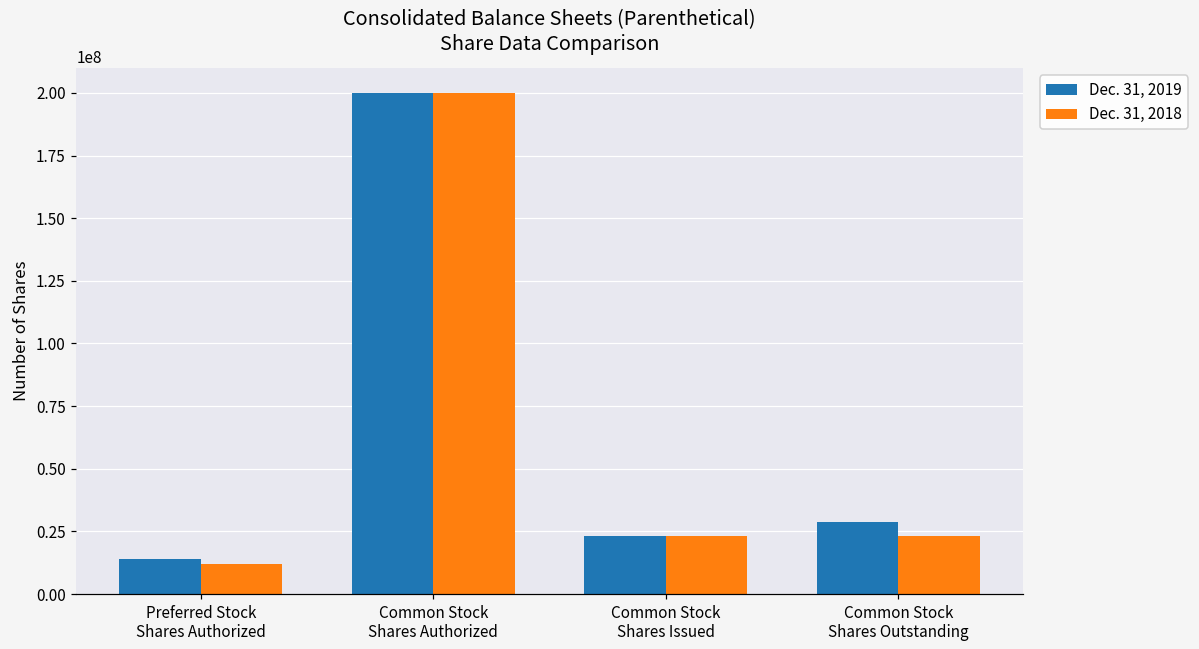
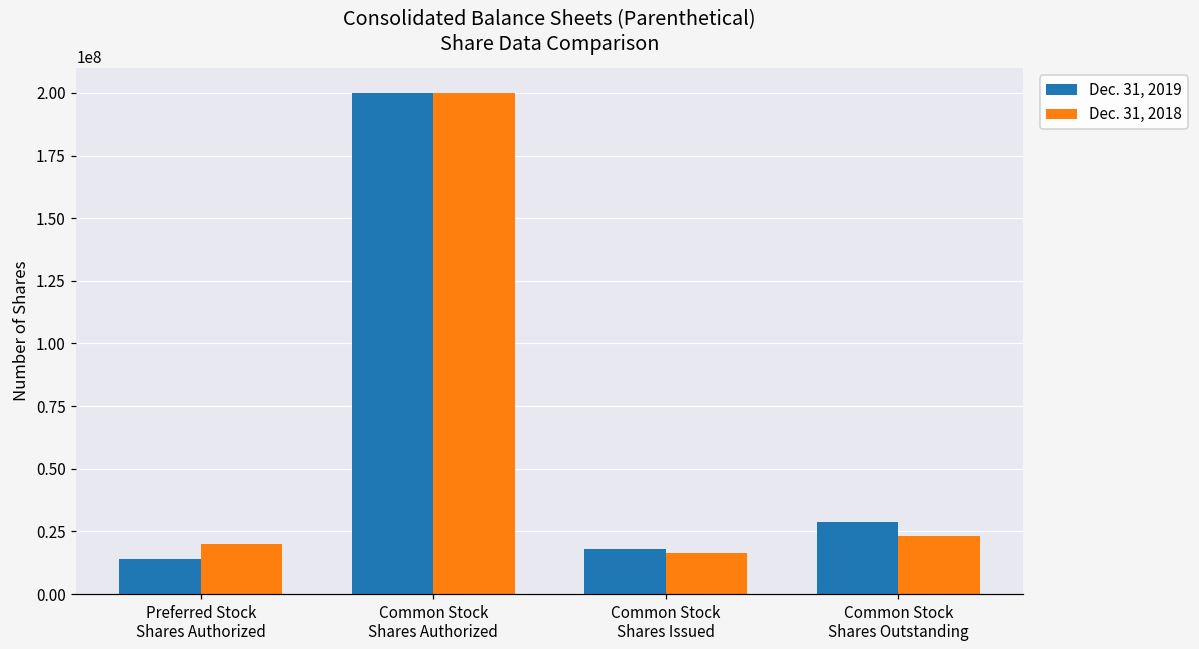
Dec. 31, 2018, Preferred Stock Shares Authorized: 12000000 -> 20000000
Dec. 31, 2019, Common Stock Shares Issued: 23000000 -> 18000000
Dec. 31, 2018, Common Stock Shares Issued: 23000000 -> 17000000
